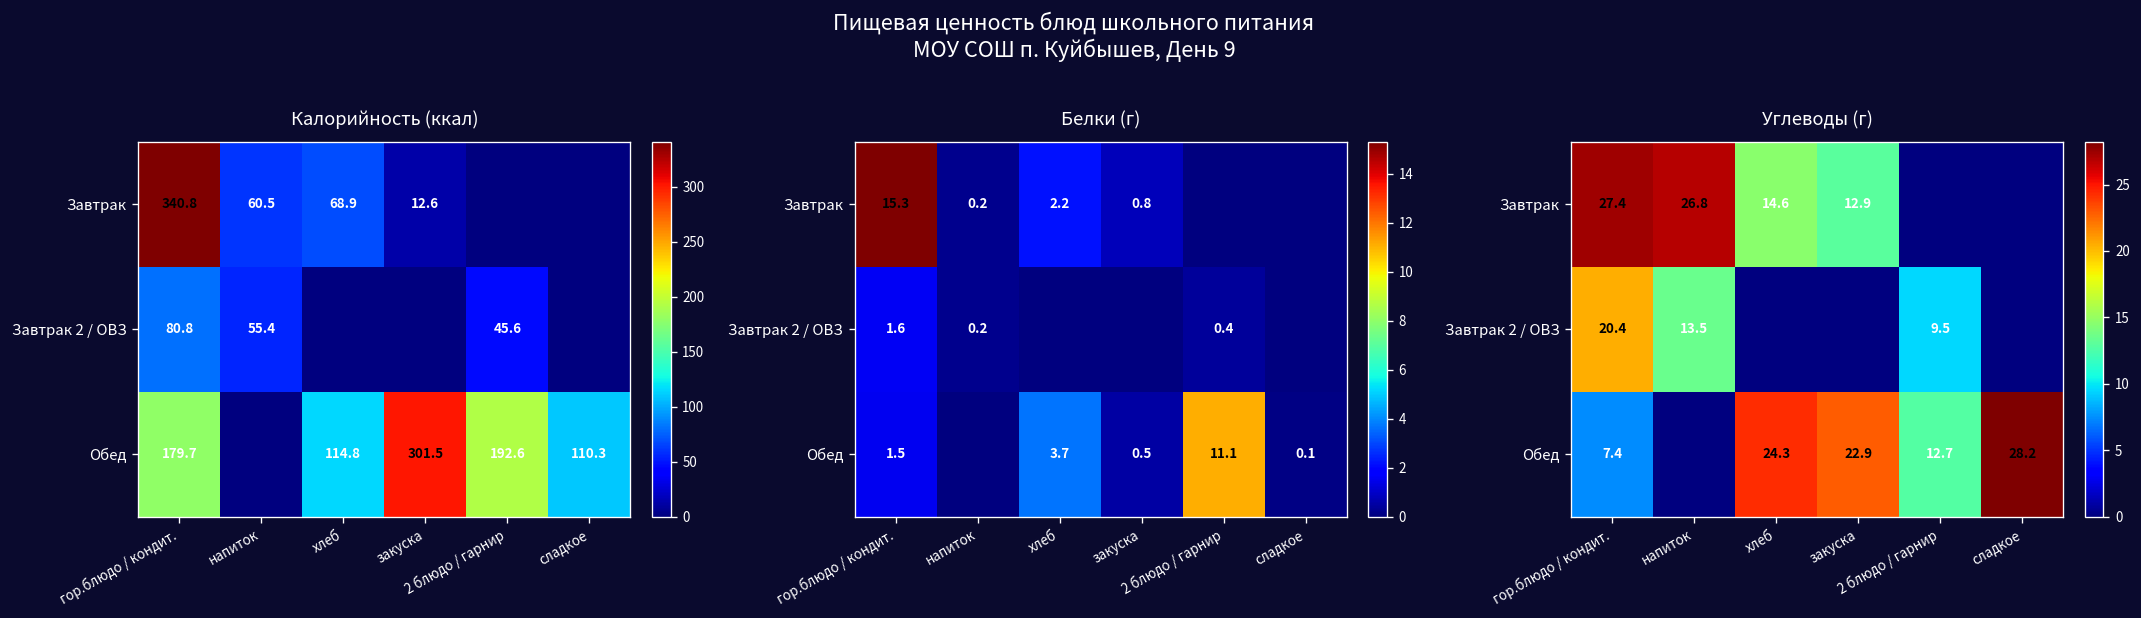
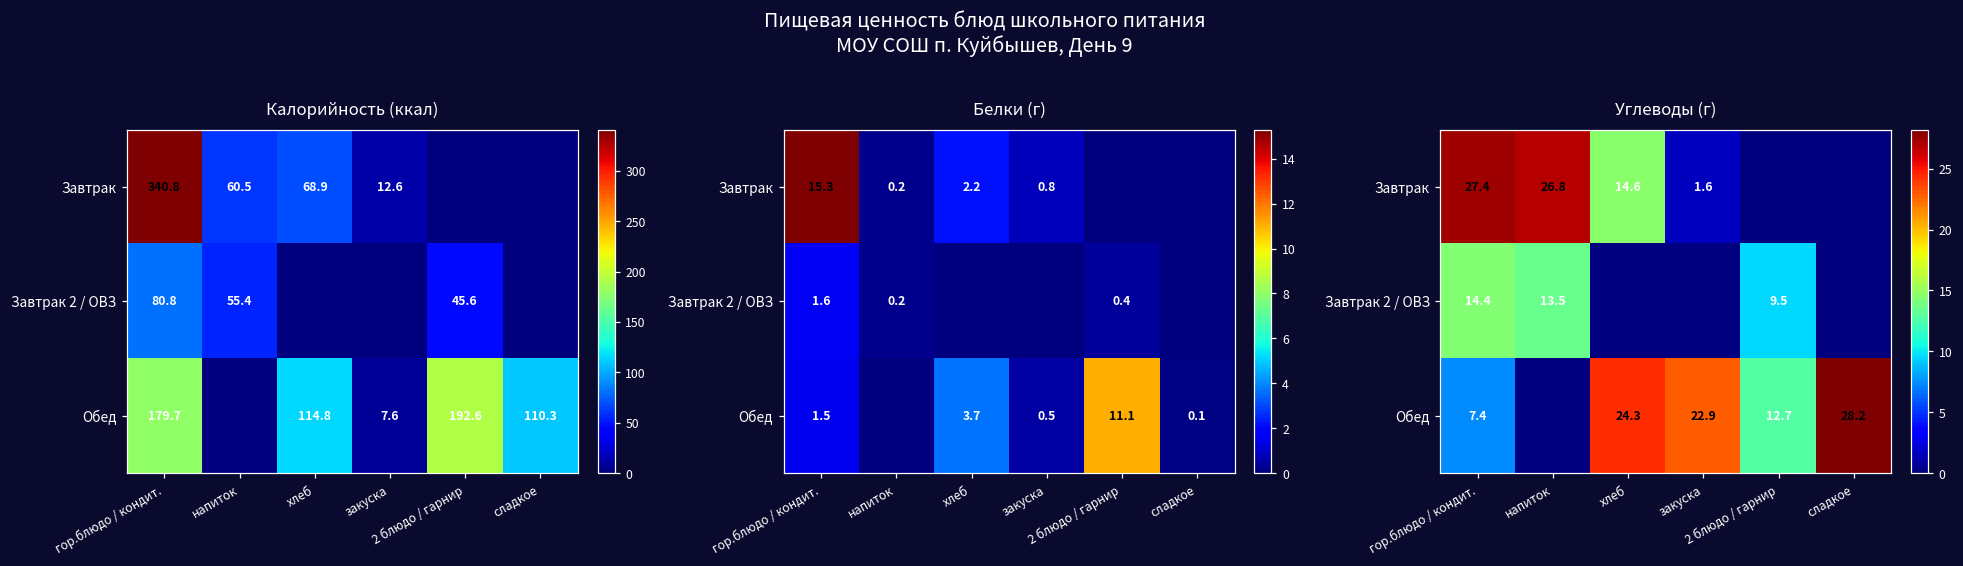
Калорийность (ккал), Обед, закуска: 301.5 -> 7.6
Углеводы (г), Завтрак, закуска: 12.9 -> 1.6
Углеводы (г), Завтрак 2 / ОВЗ, гор.блюдо / кондит.: 20.4 -> 14.4
